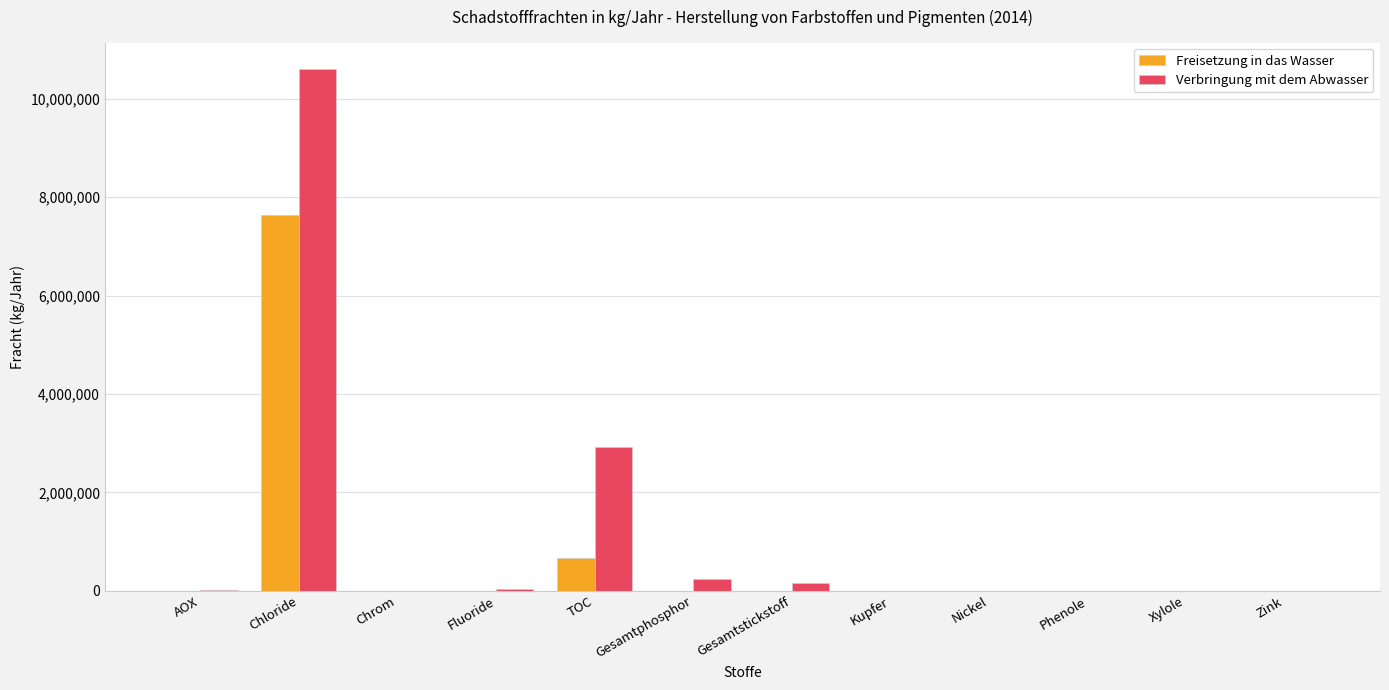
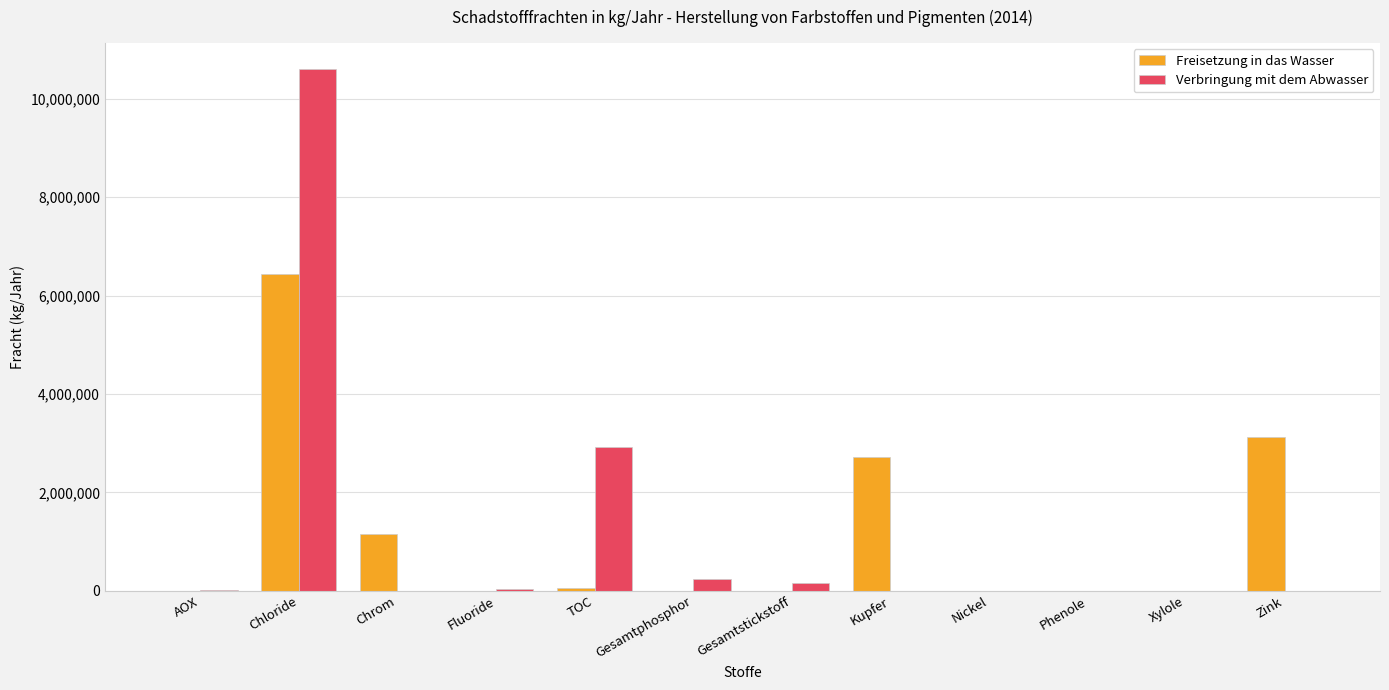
Freisetzung in das Wasser, Chloride: 7,600,000 -> 6,400,000
Freisetzung in das Wasser, Chrom: 0 -> 1,200,000
Freisetzung in das Wasser, TOC: 700,000 -> 100,000
Freisetzung in das Wasser, Kupfer: 0 -> 2,700,000
Freisetzung in das Wasser, Zink: 0 -> 3,100,000
